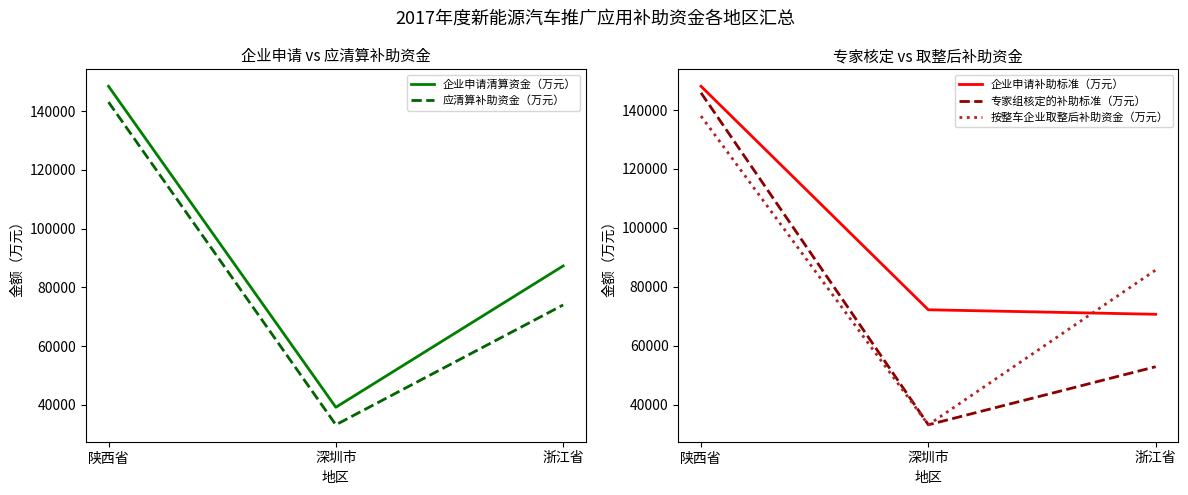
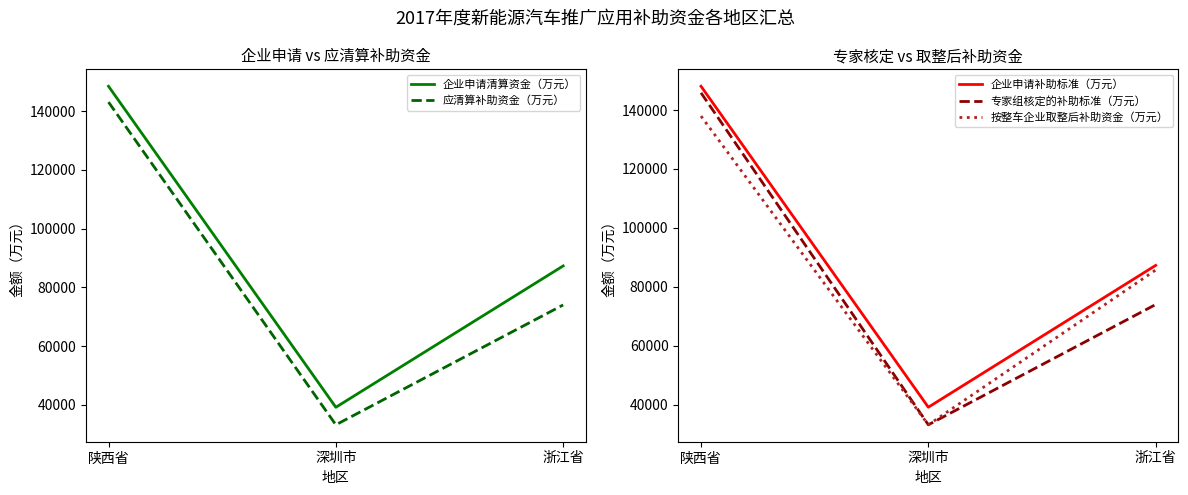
专家核定 vs 取整后补助资金, 企业申请补助标准（万元）, 深圳市: 72000 -> 39000
专家核定 vs 取整后补助资金, 企业申请补助标准（万元）, 浙江省: 71000 -> 87000
专家核定 vs 取整后补助资金, 专家组核定的补助标准（万元）, 浙江省: 53000 -> 74000
